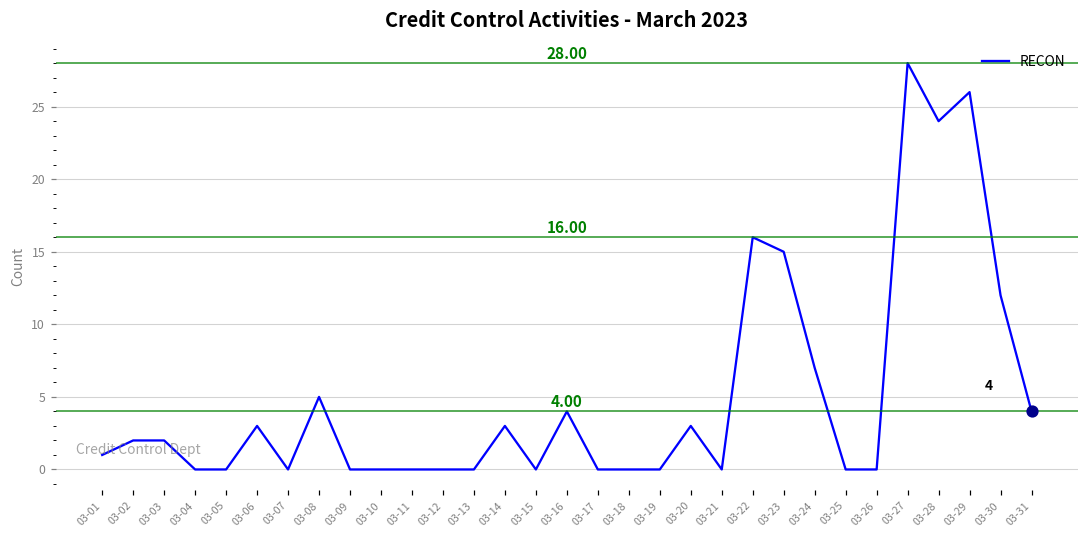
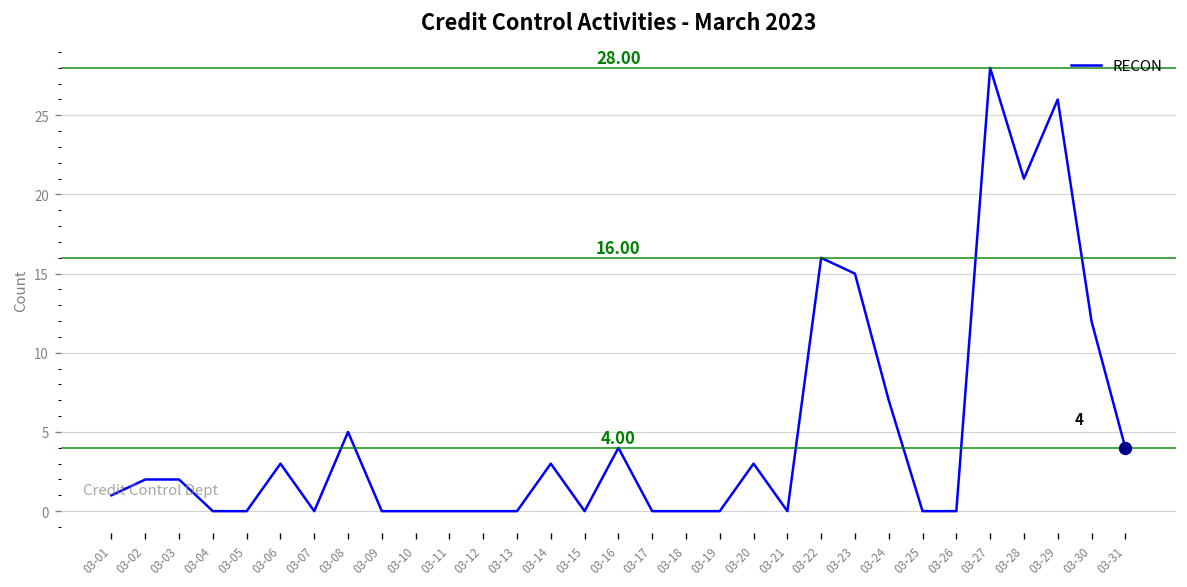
RECON, 03-28: 24 -> 21
